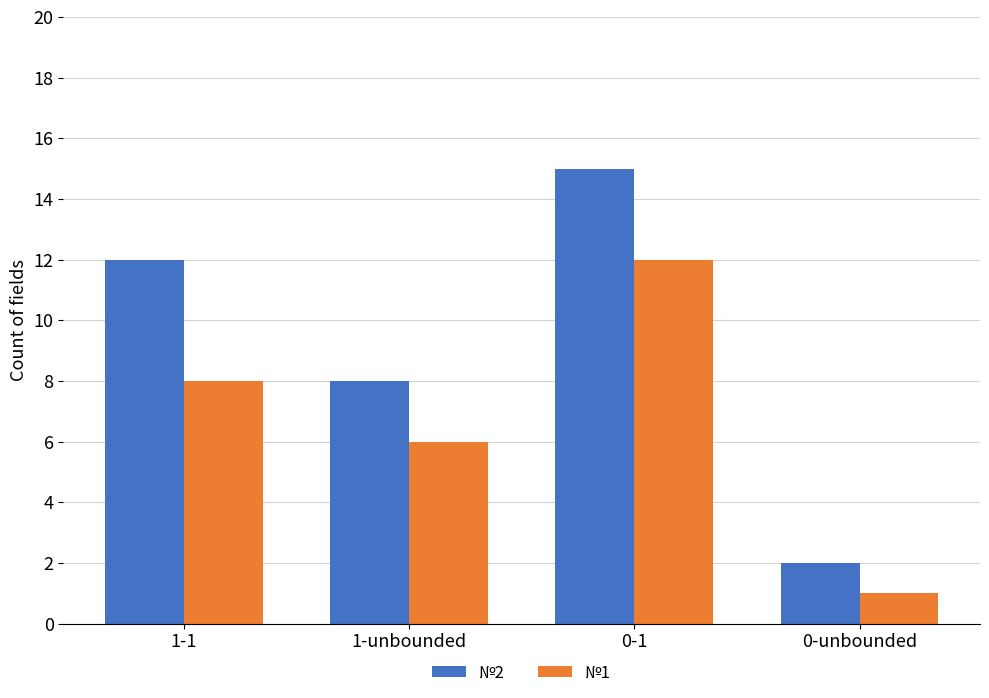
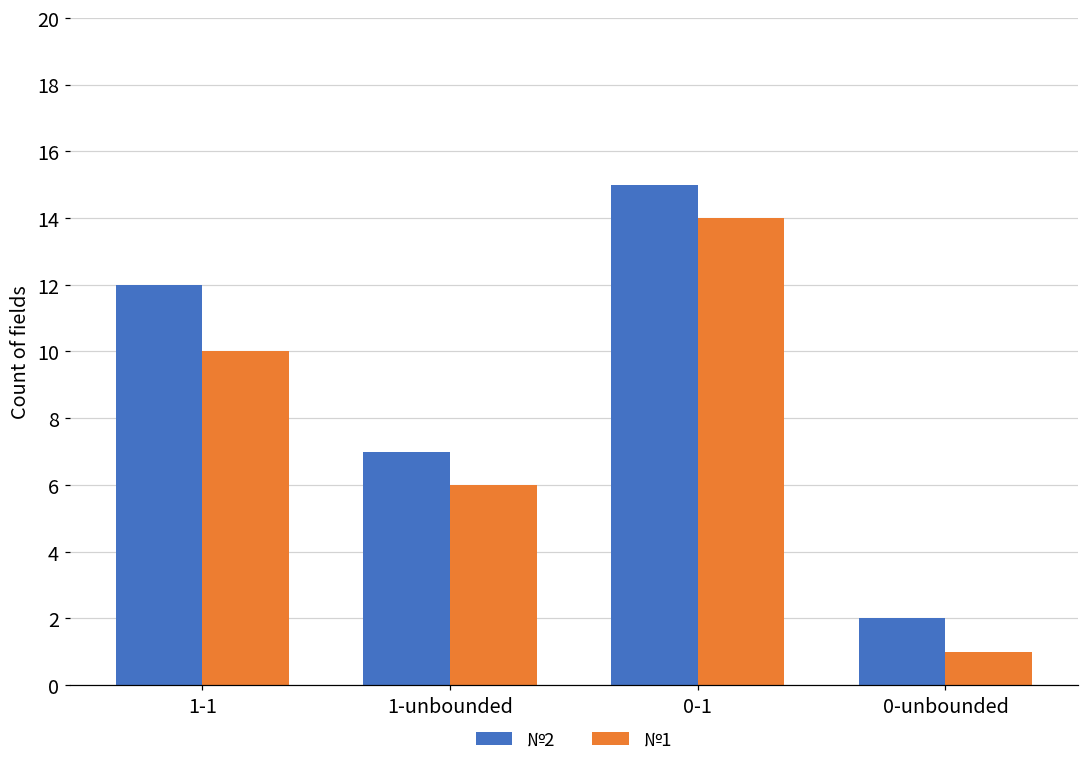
№1, 1-1: 8 -> 10
№2, 1-unbounded: 8 -> 7
№1, 0-1: 12 -> 14
